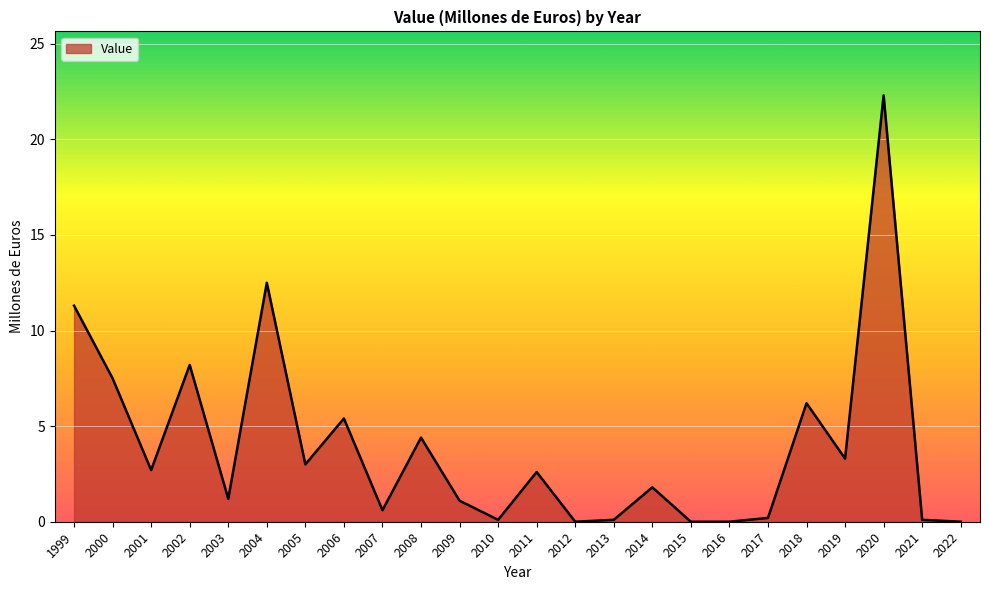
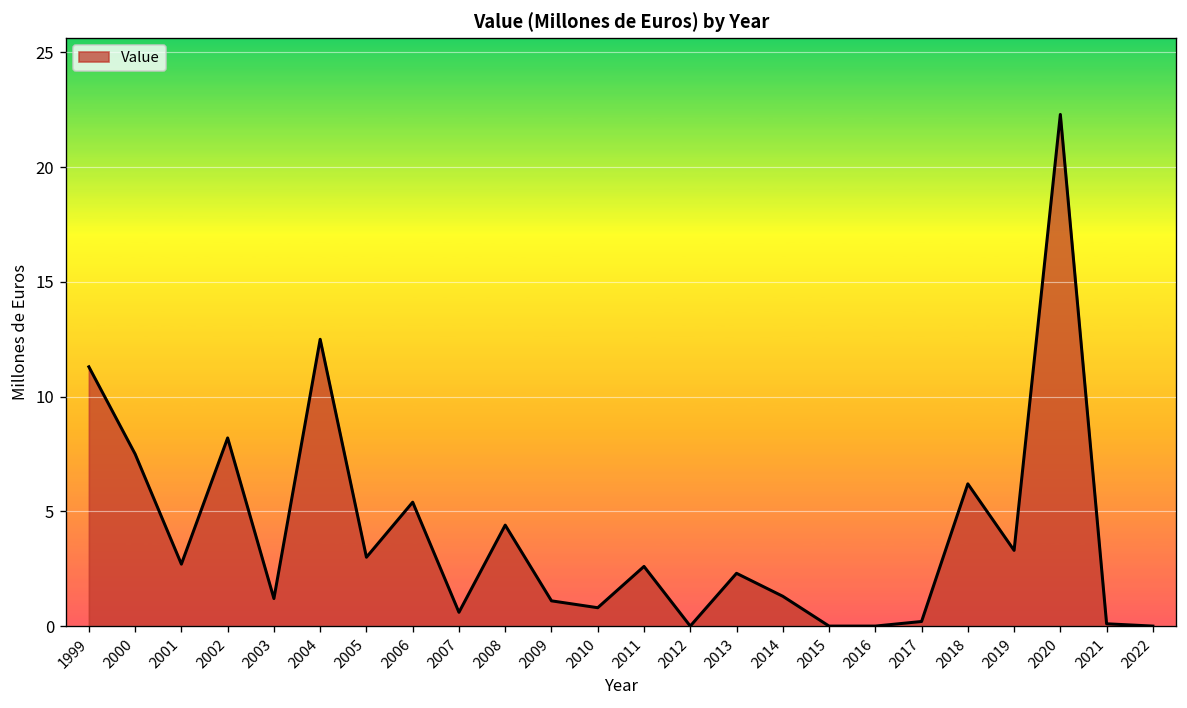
2010: 0.1 -> 0.8
2013: 0.1 -> 2.3
2014: 1.8 -> 1.3
